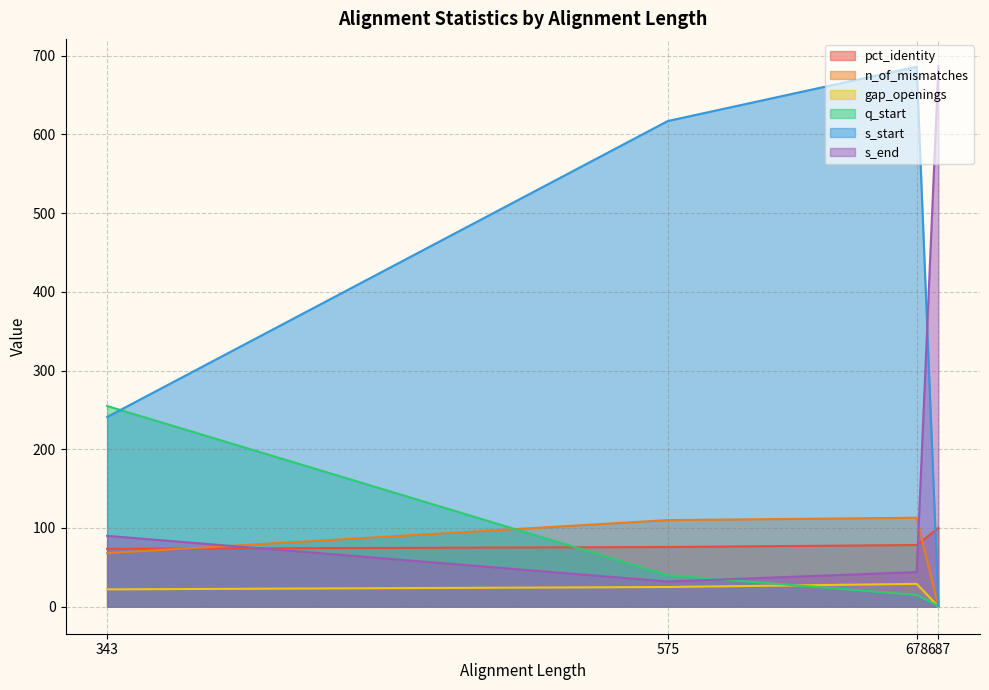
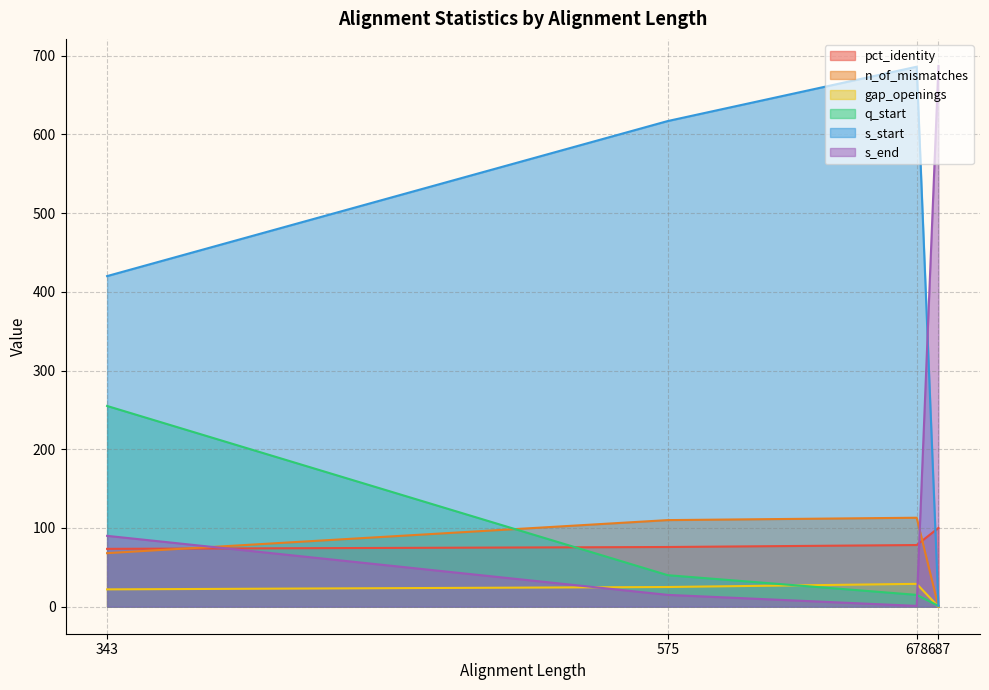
s_start, 343: 240 -> 420
s_end, 575: 30 -> 20
s_end, 678: 40 -> 0
